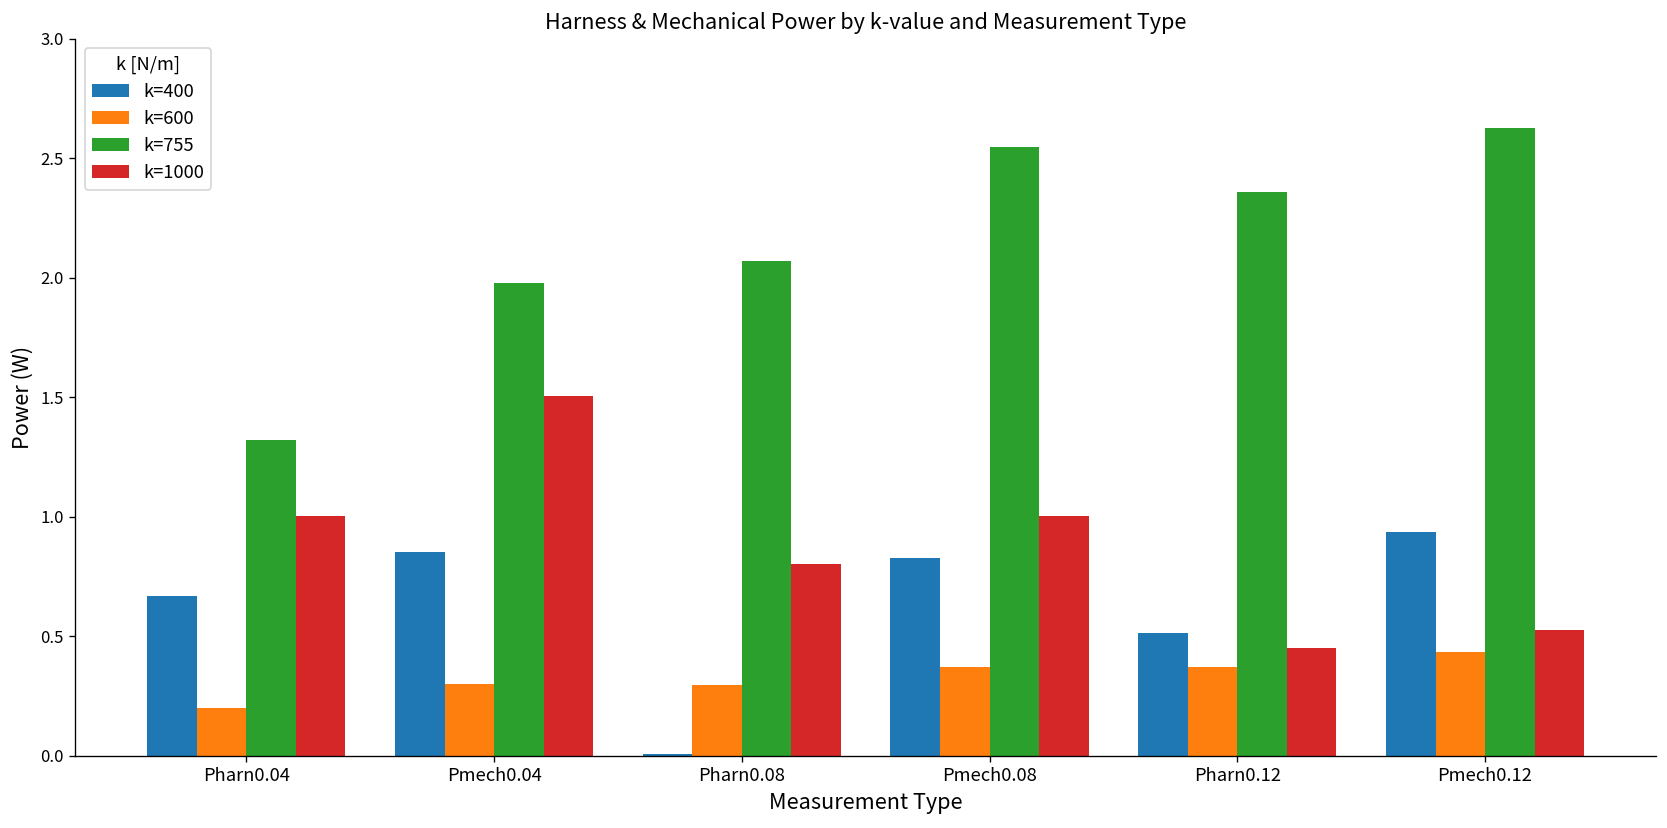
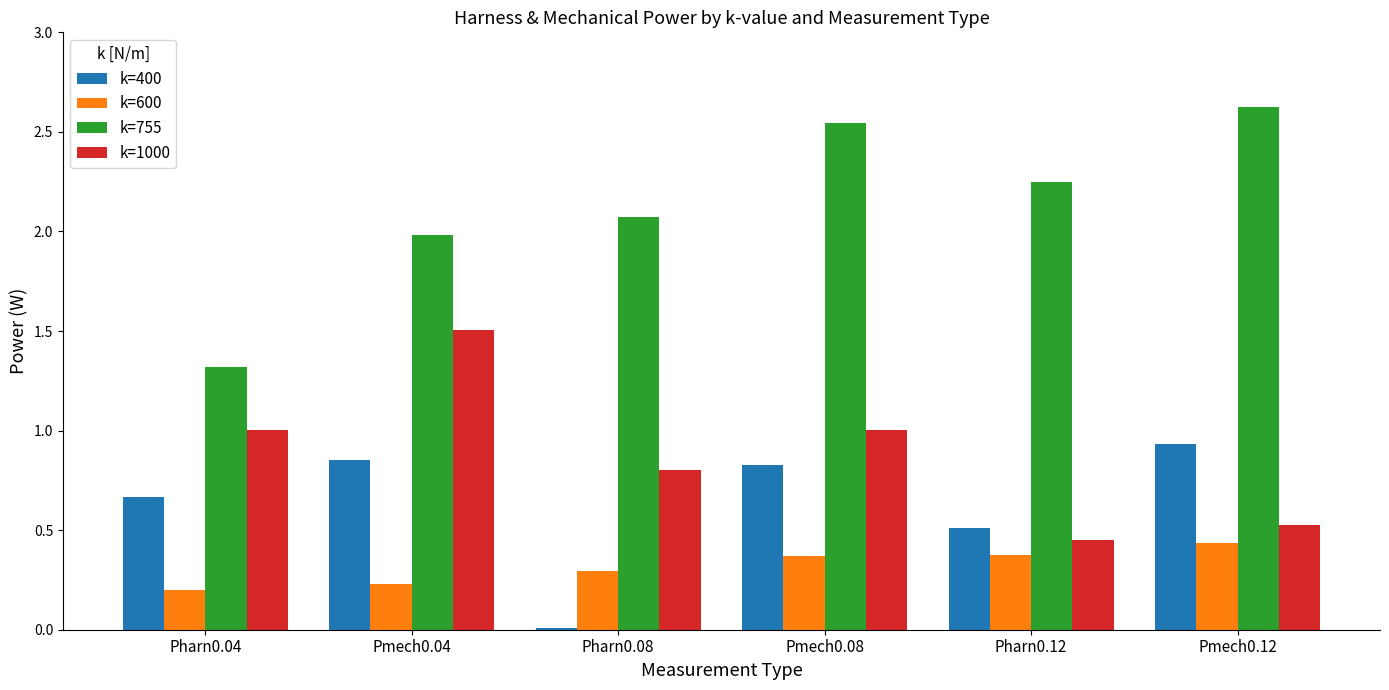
k=600, Pmech0.04: 0.30 -> 0.23
k=755, Pharn0.12: 2.36 -> 2.25
